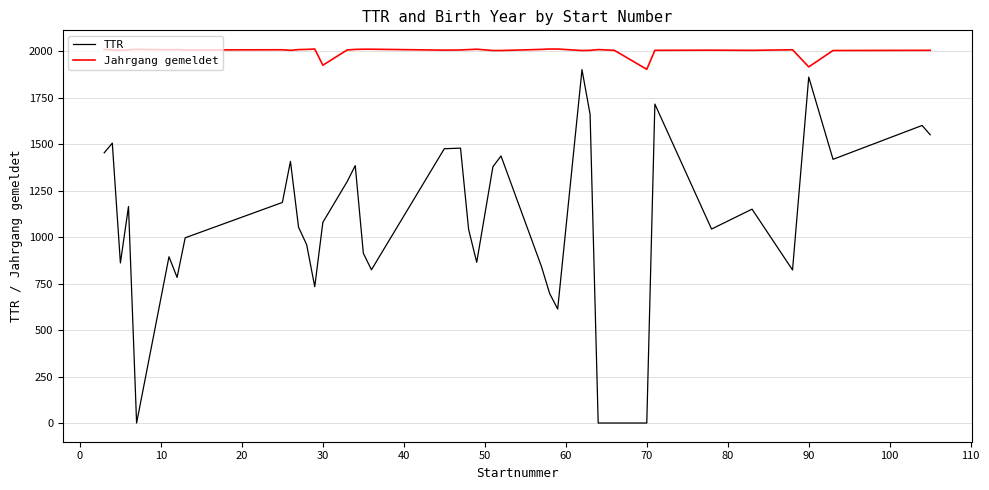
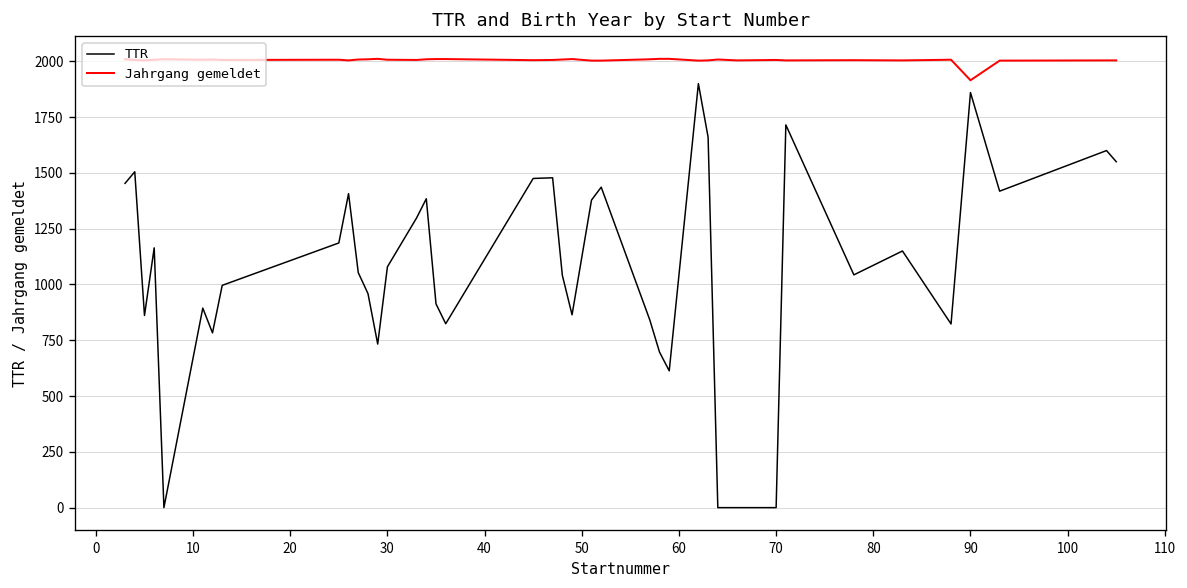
Jahrgang gemeldet, 30: 1920 -> 2010
Jahrgang gemeldet, 70: 1900 -> 2010
